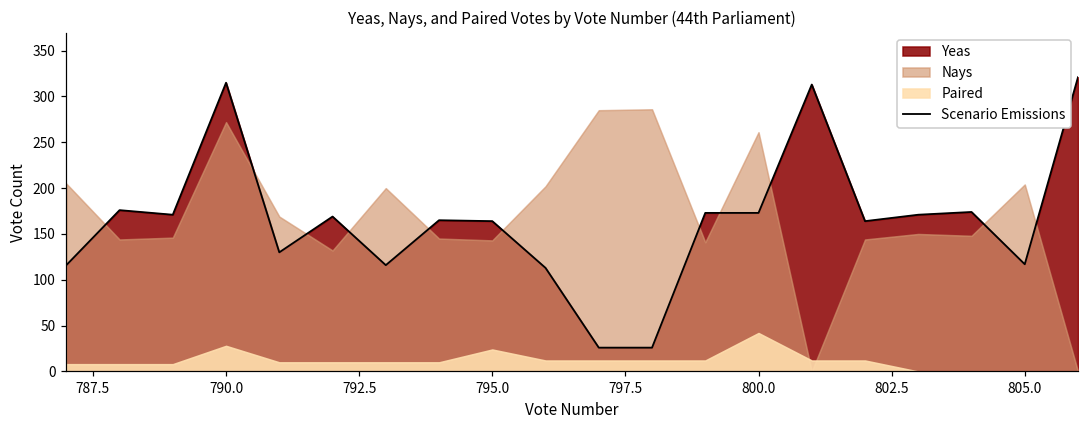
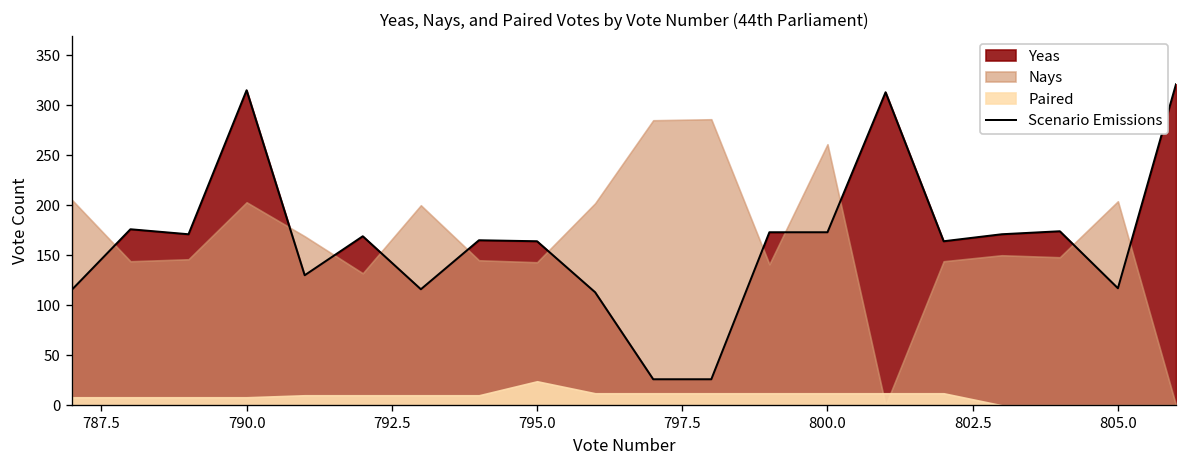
Nays, 790.0: 270 -> 200
Paired, 790.0: 30 -> 10
Paired, 800.0: 40 -> 10
